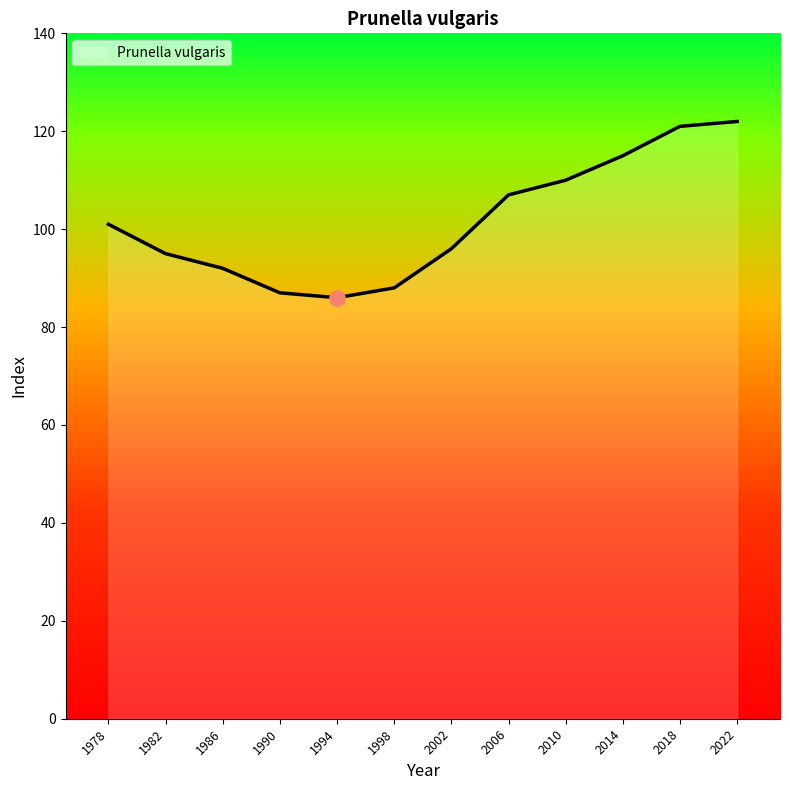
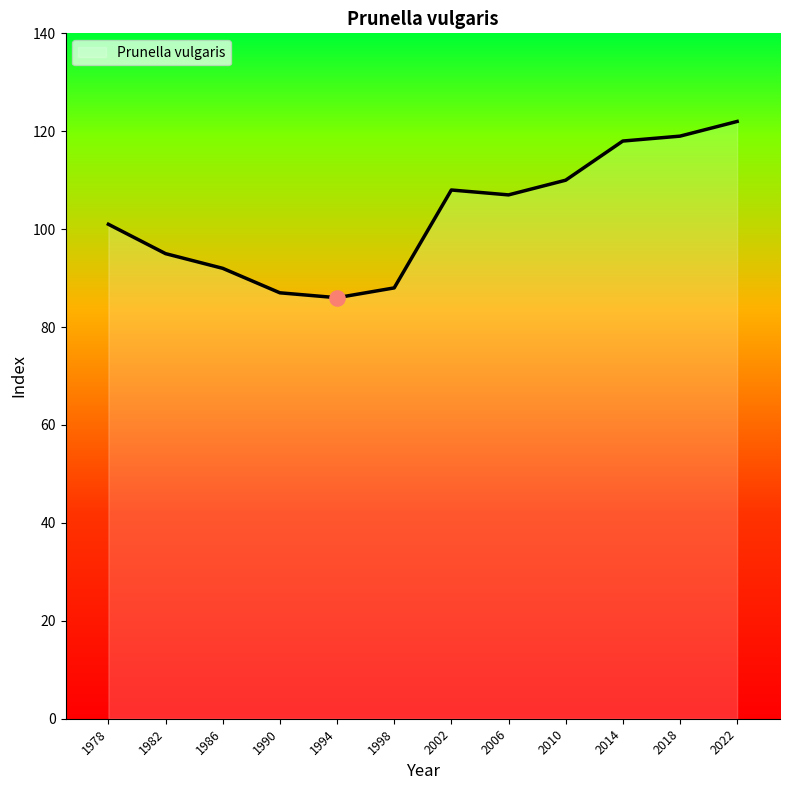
Prunella vulgaris, 2002: 96 -> 108
Prunella vulgaris, 2014: 115 -> 118
Prunella vulgaris, 2018: 121 -> 119
